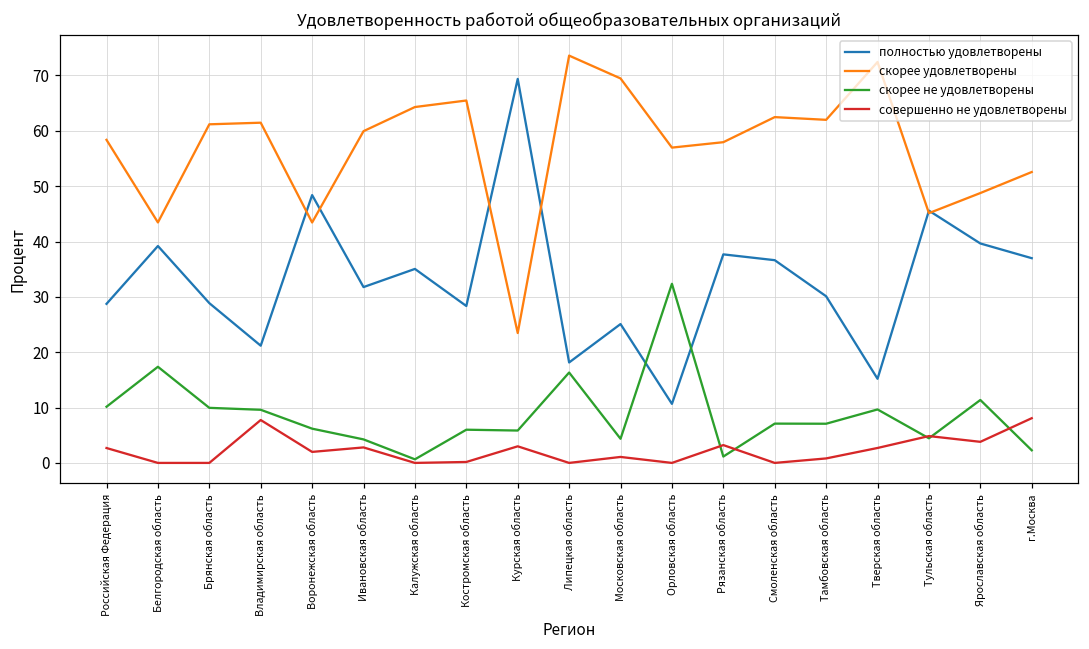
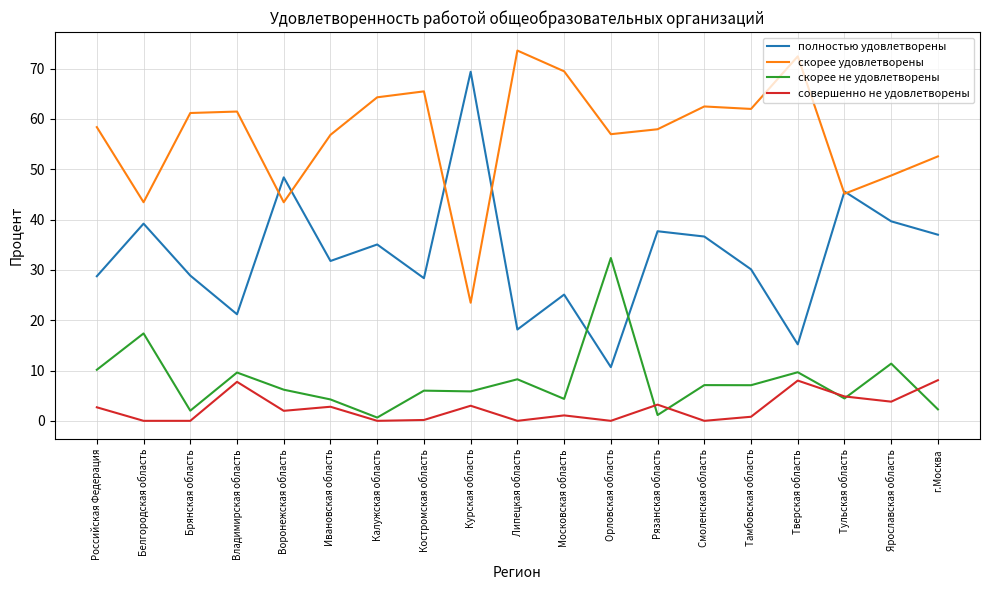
скорее не удовлетворены, Брянская область: 10 -> 2
скорее удовлетворены, Ивановская область: 60 -> 57
скорее не удовлетворены, Липецкая область: 16 -> 8
совершенно не удовлетворены, Тверская область: 3 -> 8
